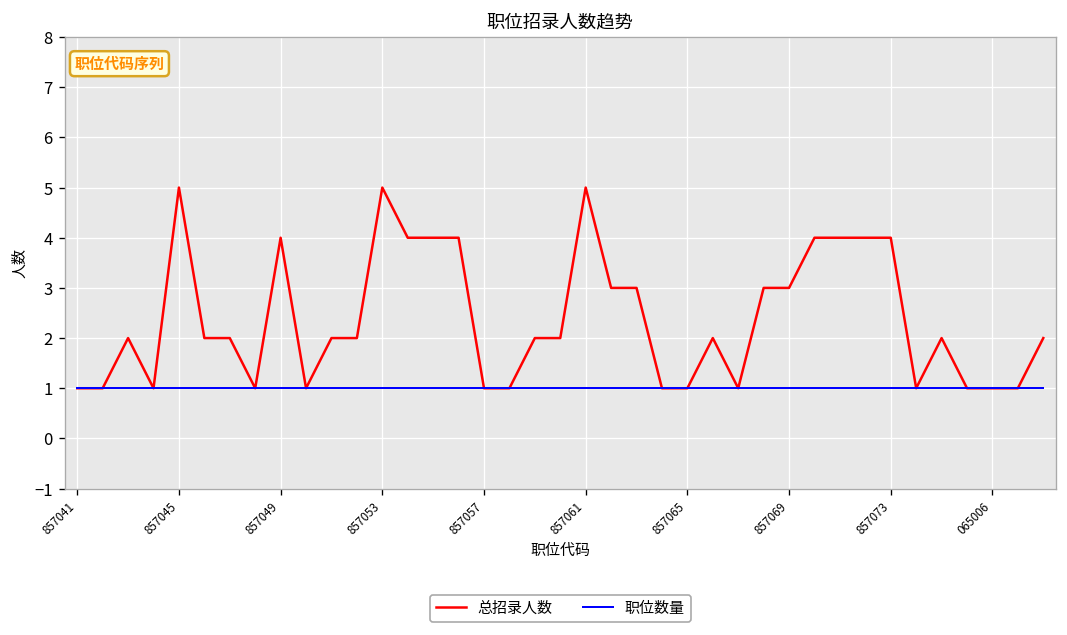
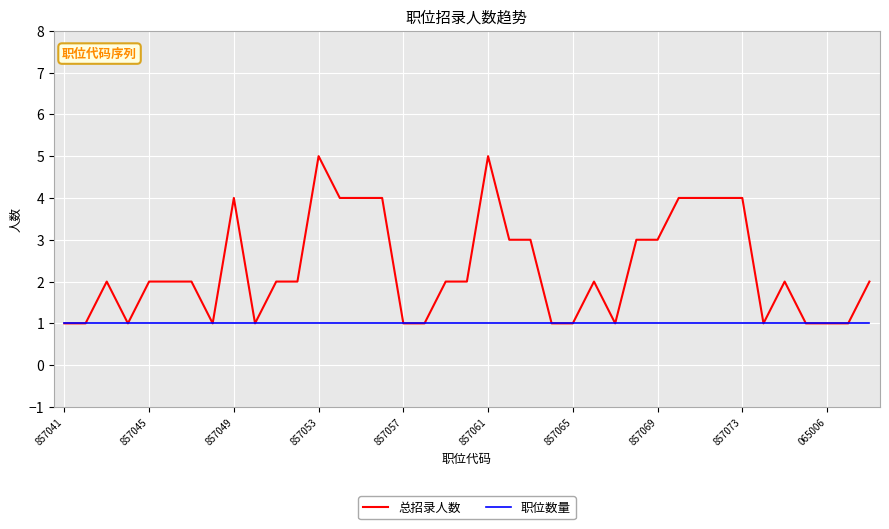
总招录人数, 857045: 5 -> 2
